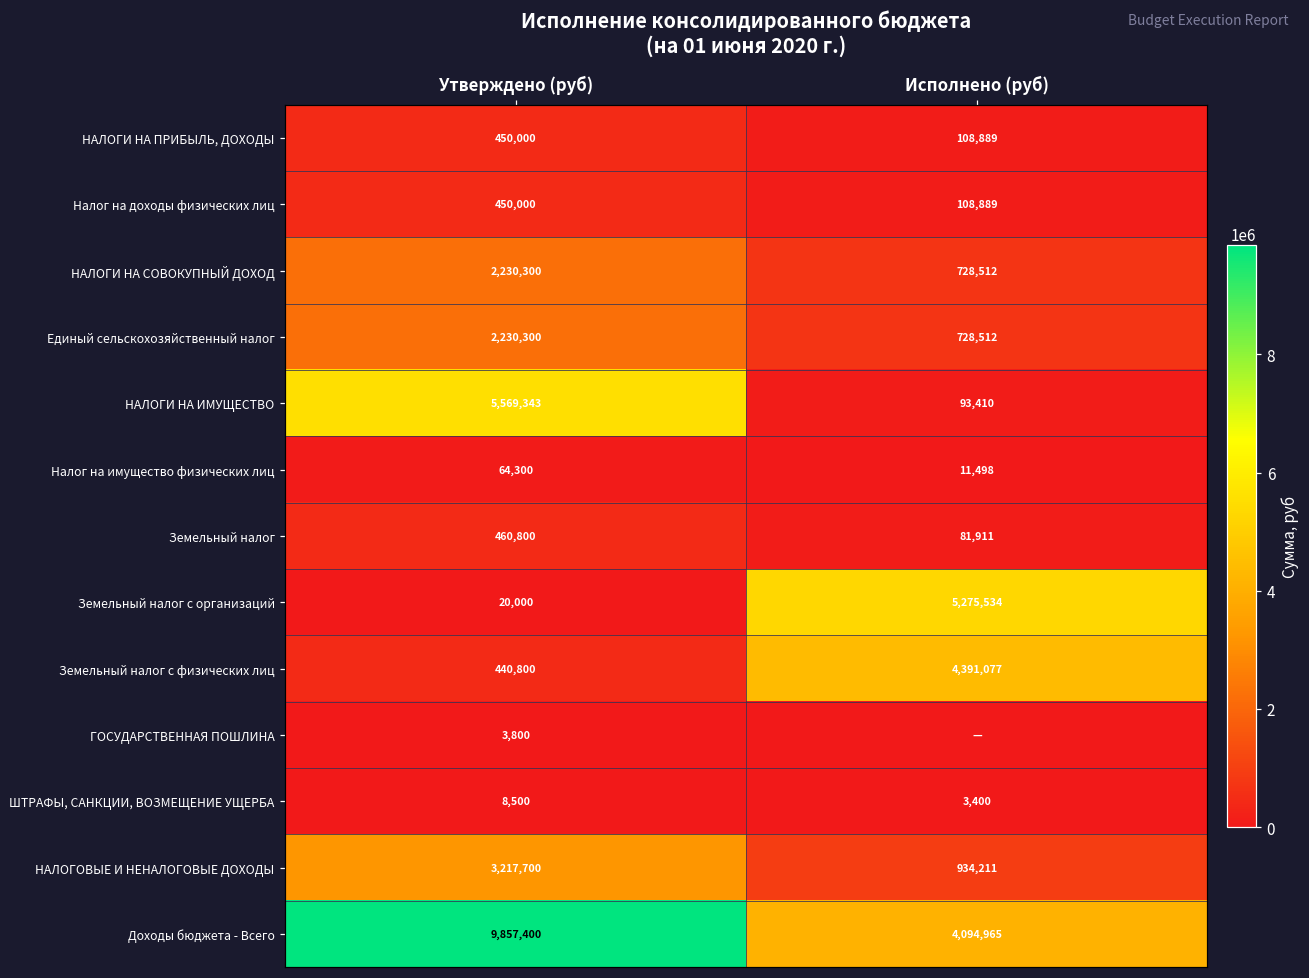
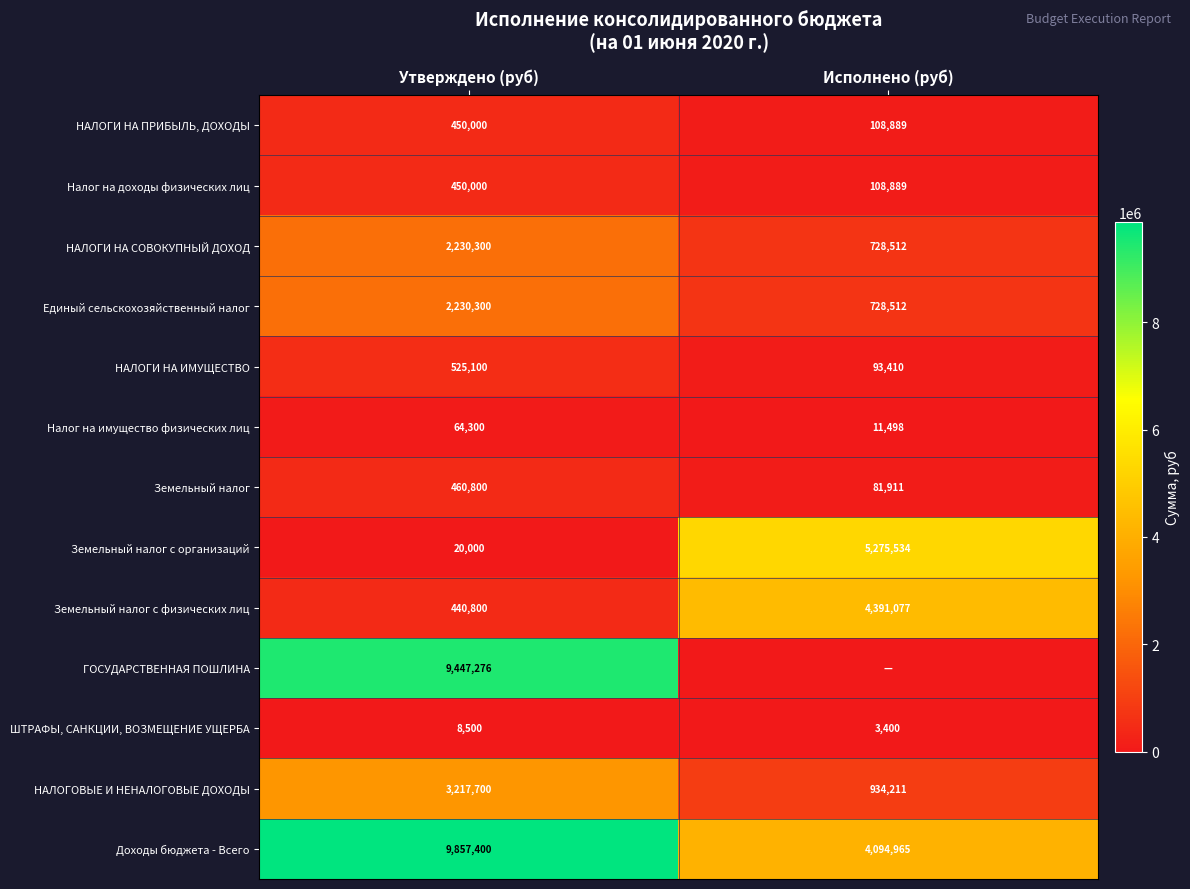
НАЛОГИ НА ИМУЩЕСТВО, Утверждено (руб): 5,569,343 -> 525,100
ГОСУДАРСТВЕННАЯ ПОШЛИНА, Утверждено (руб): 3,800 -> 9,447,276
